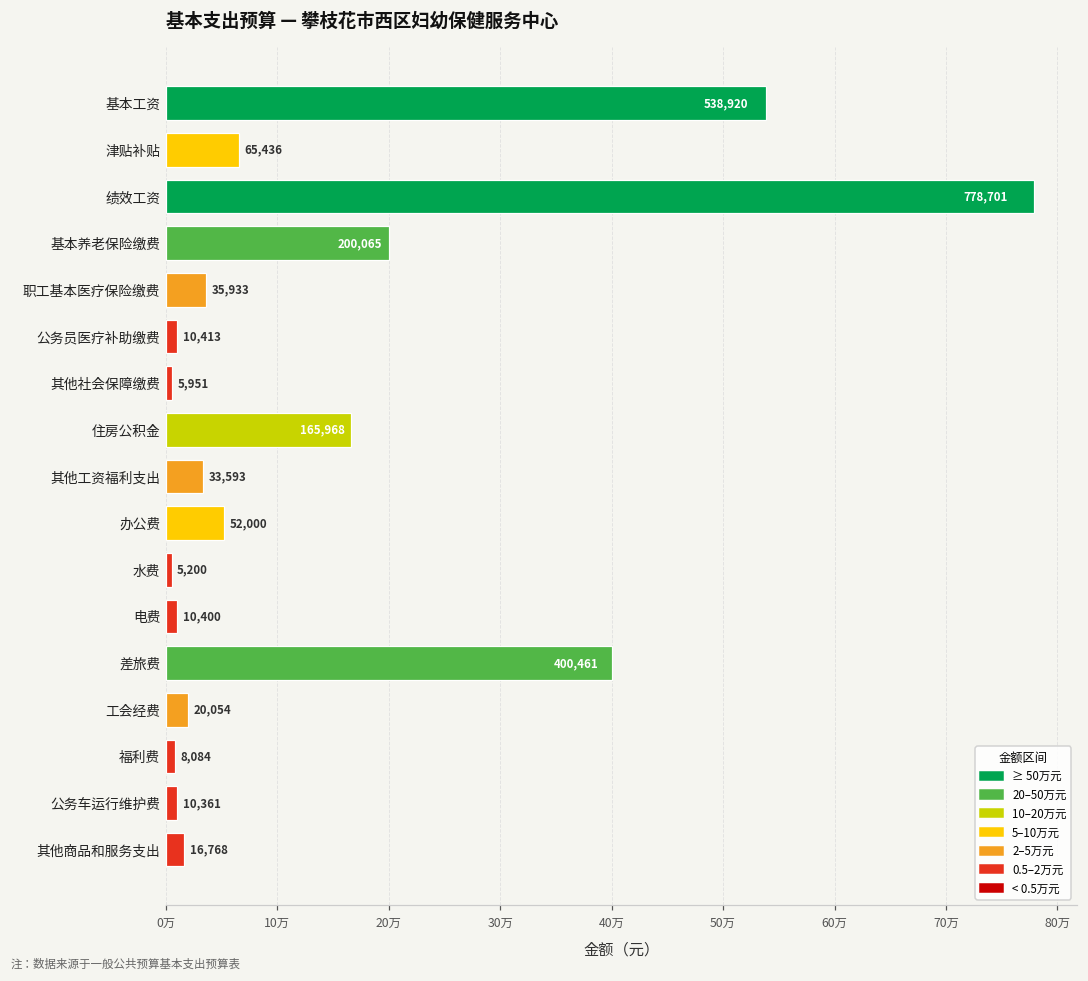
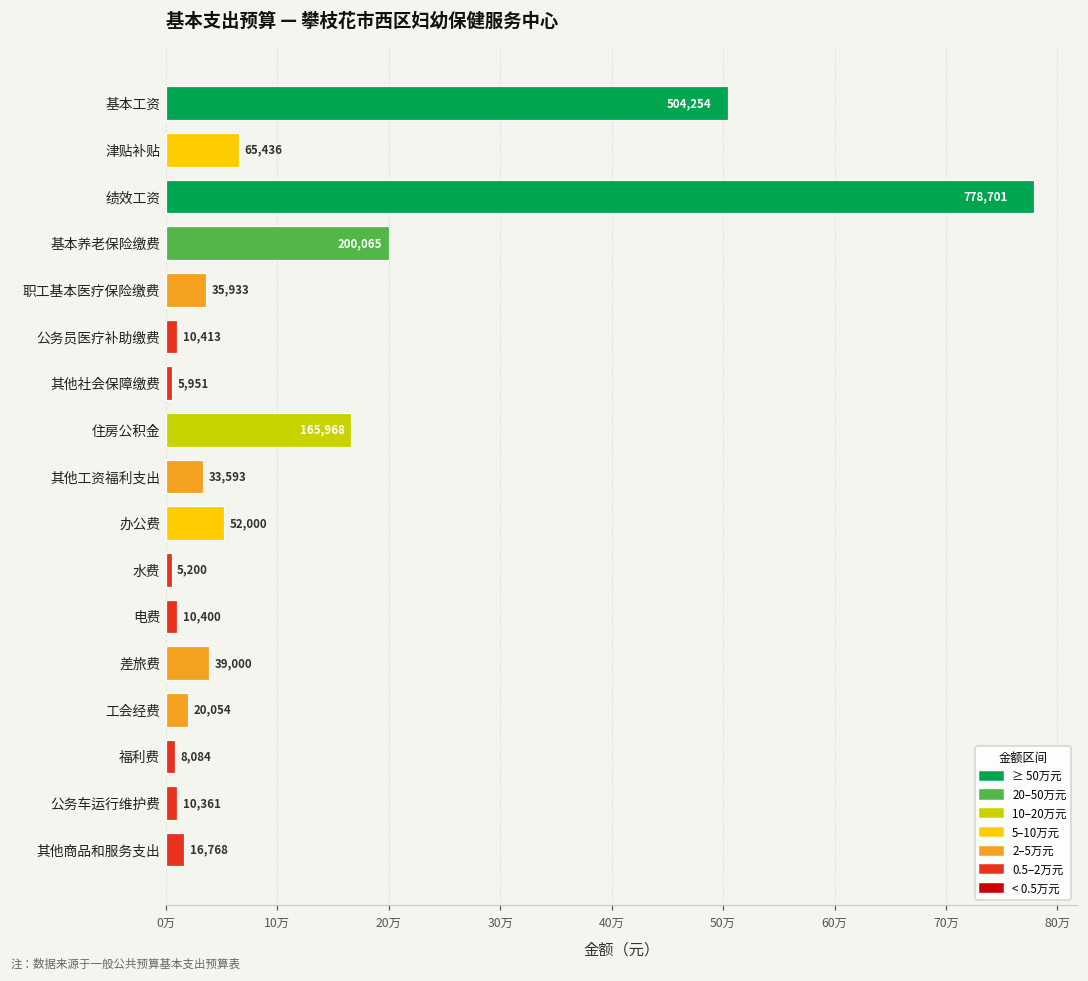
基本工资: 538,920 -> 504,254
差旅费: 400,461 -> 39,000
